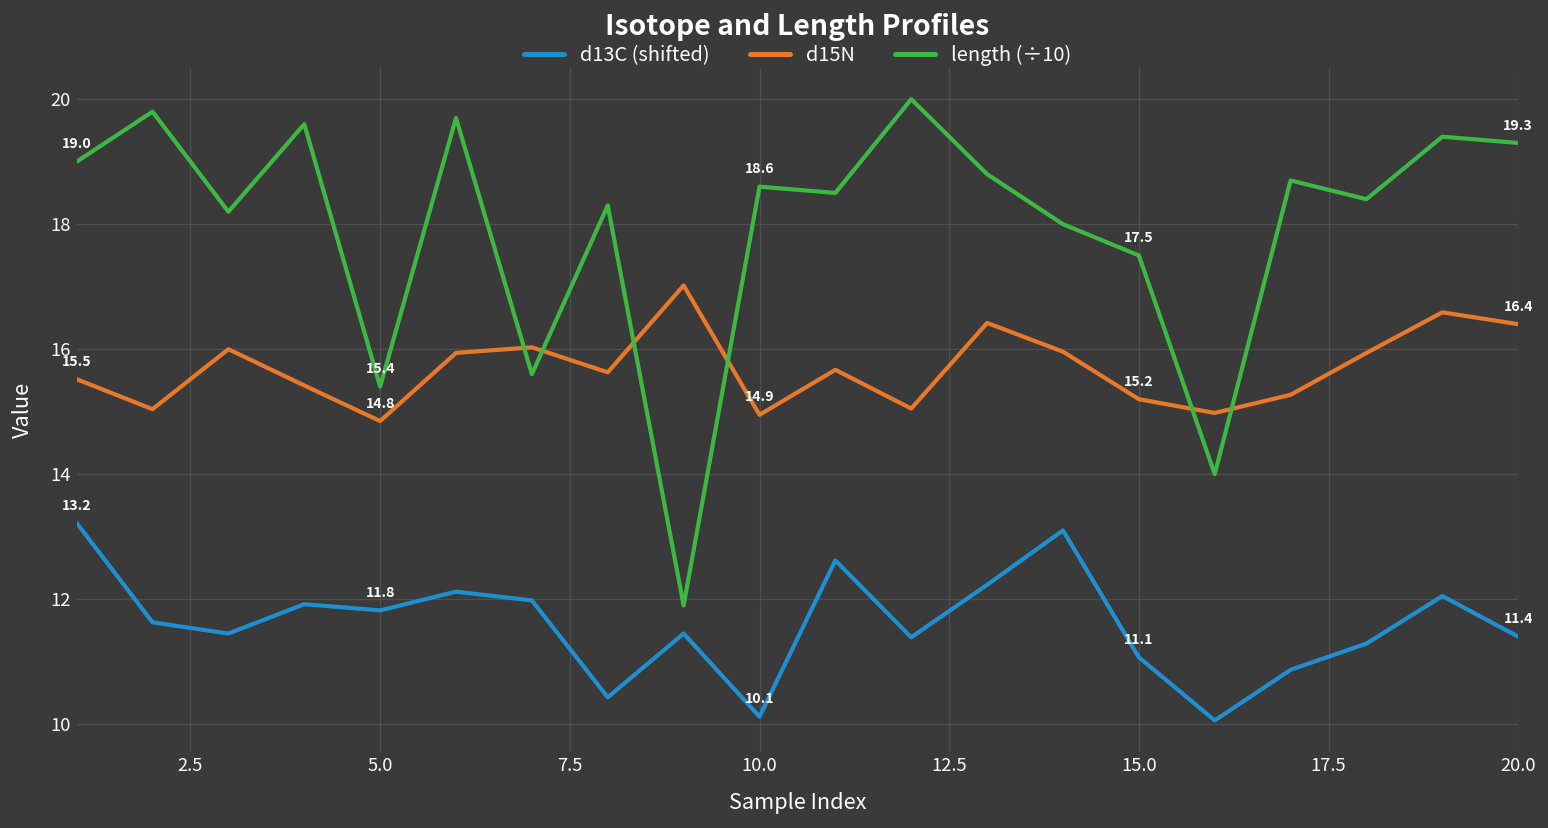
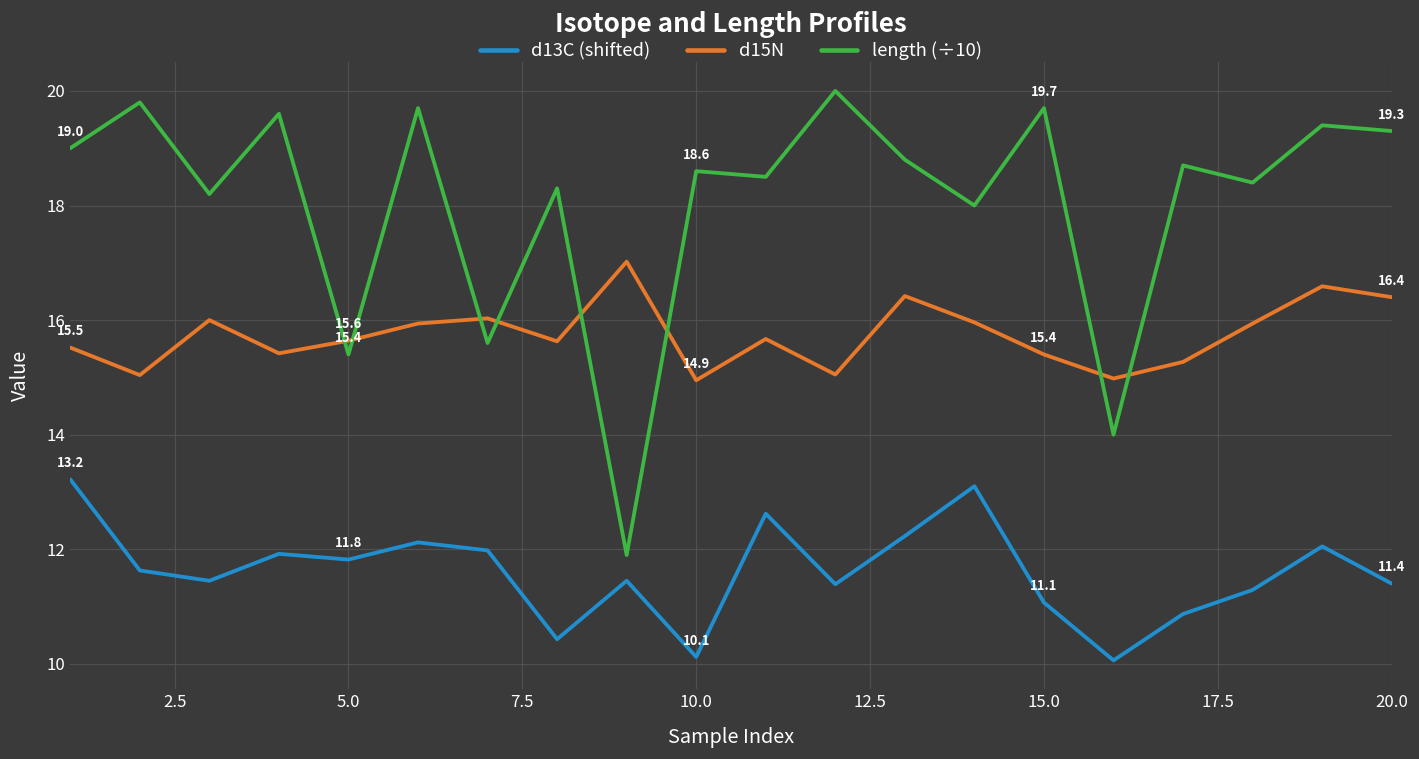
d15N, 5.0: 14.8 -> 15.6
d15N, 15.0: 15.2 -> 15.4
length (÷10), 15.0: 17.5 -> 19.7
